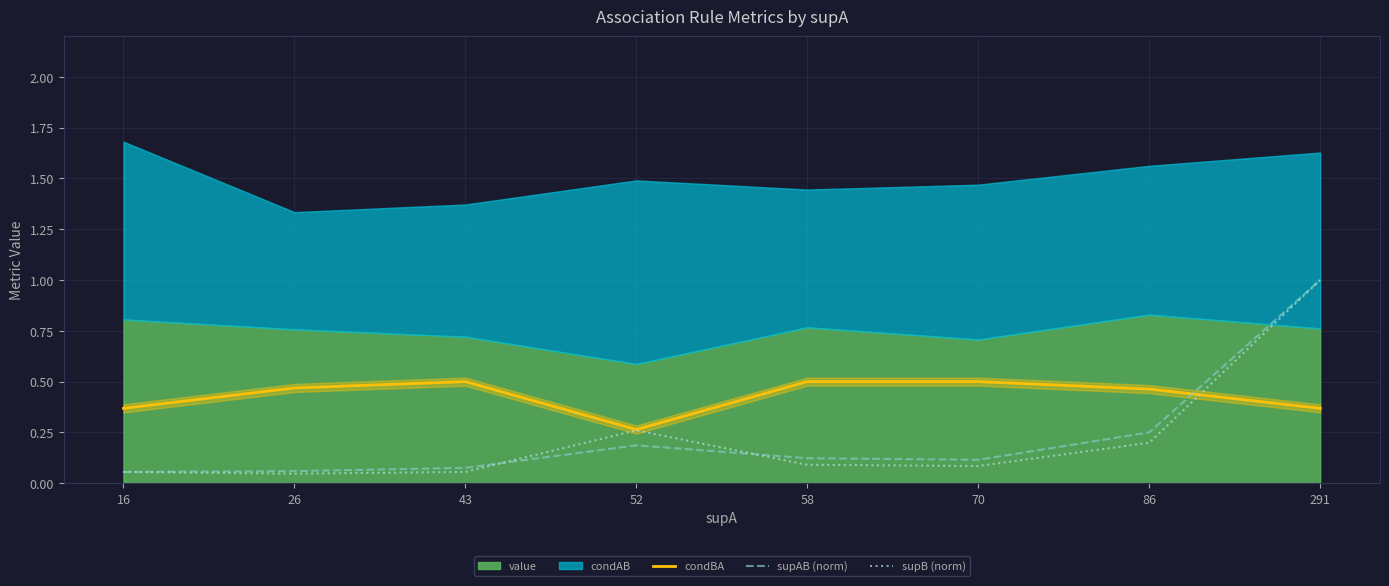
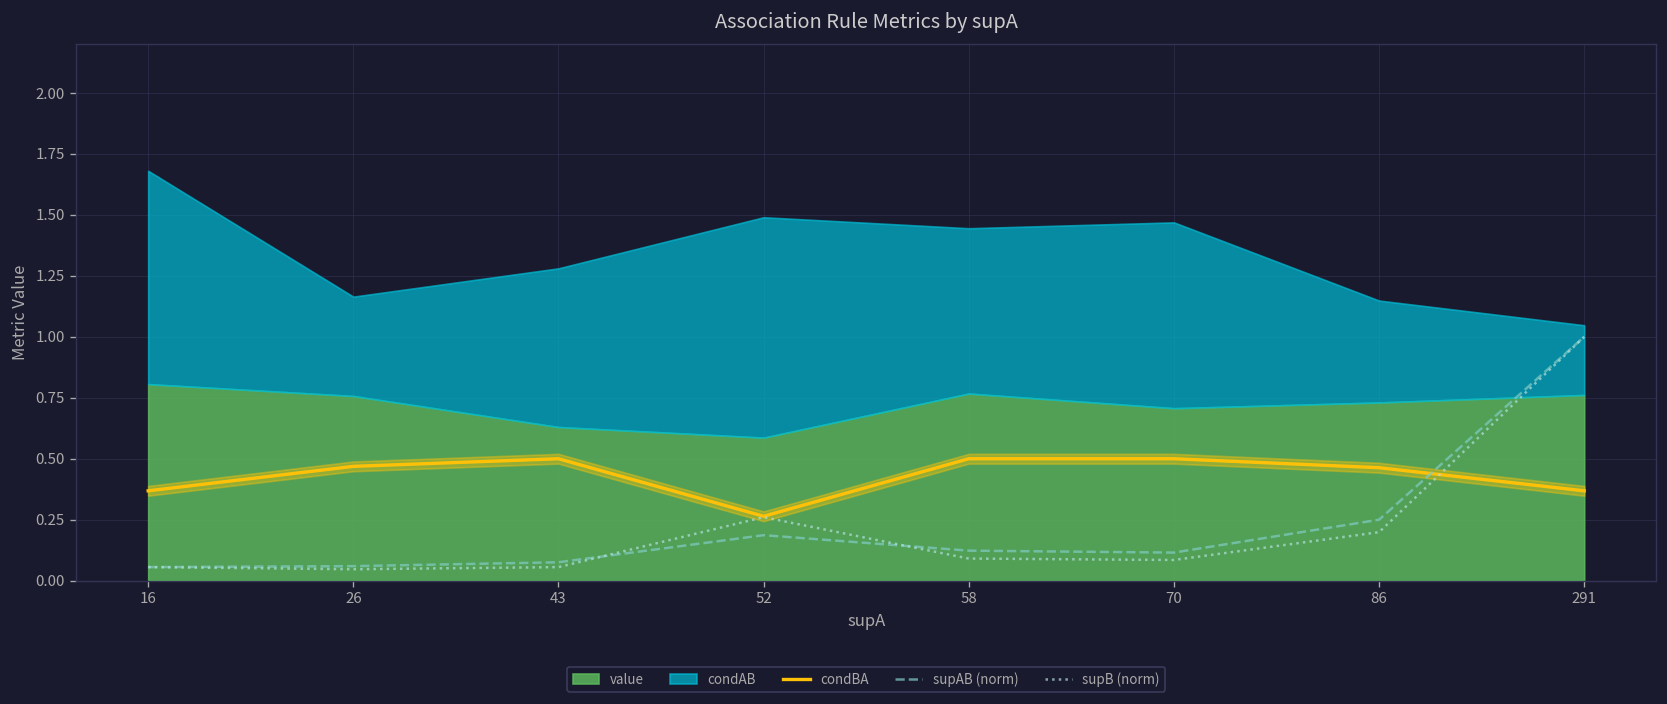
condAB, 26: 0.58 -> 0.41
value, 43: 0.72 -> 0.63
value, 86: 0.83 -> 0.73
condAB, 86: 0.73 -> 0.42
condAB, 291: 0.87 -> 0.29
